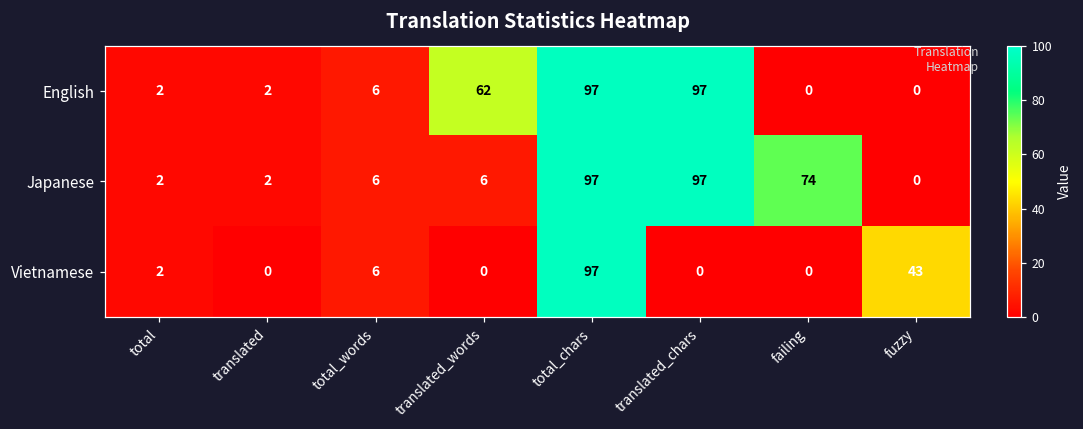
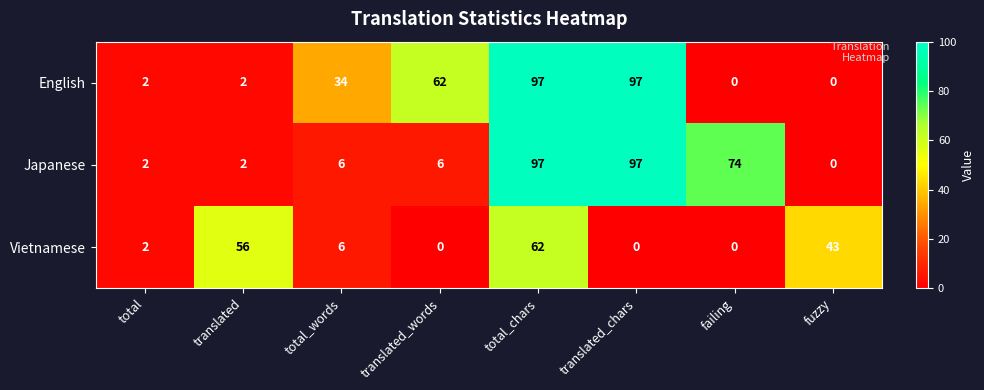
English, total_words: 6 -> 34
Vietnamese, translated: 0 -> 56
Vietnamese, total_chars: 97 -> 62
